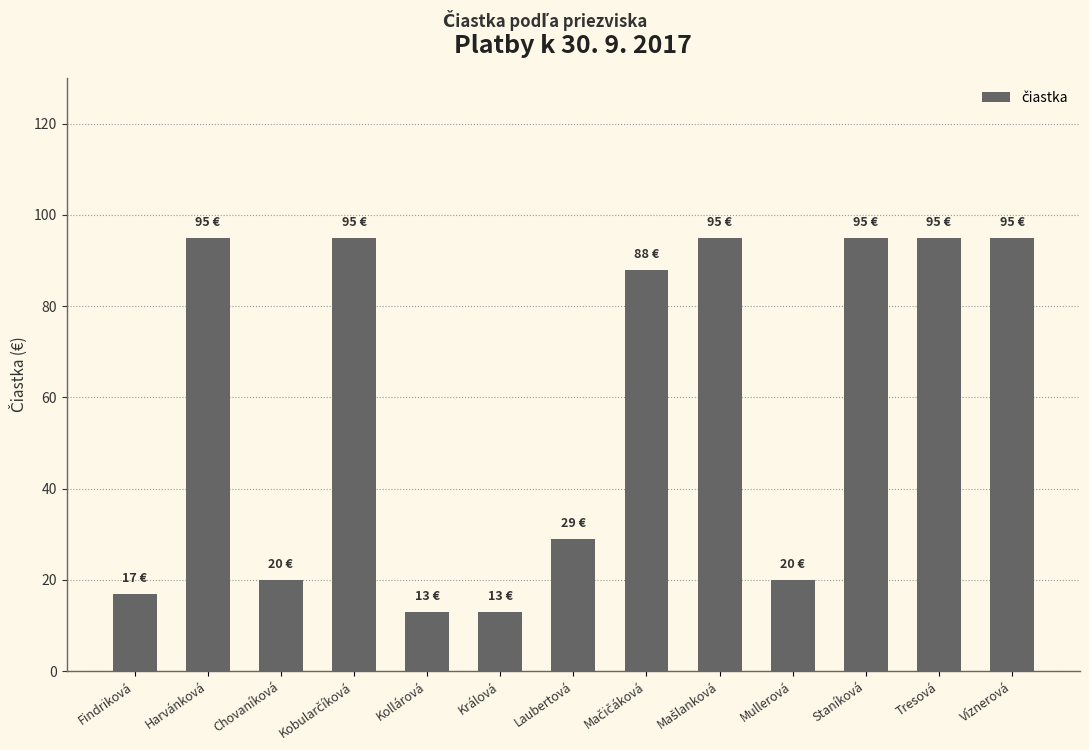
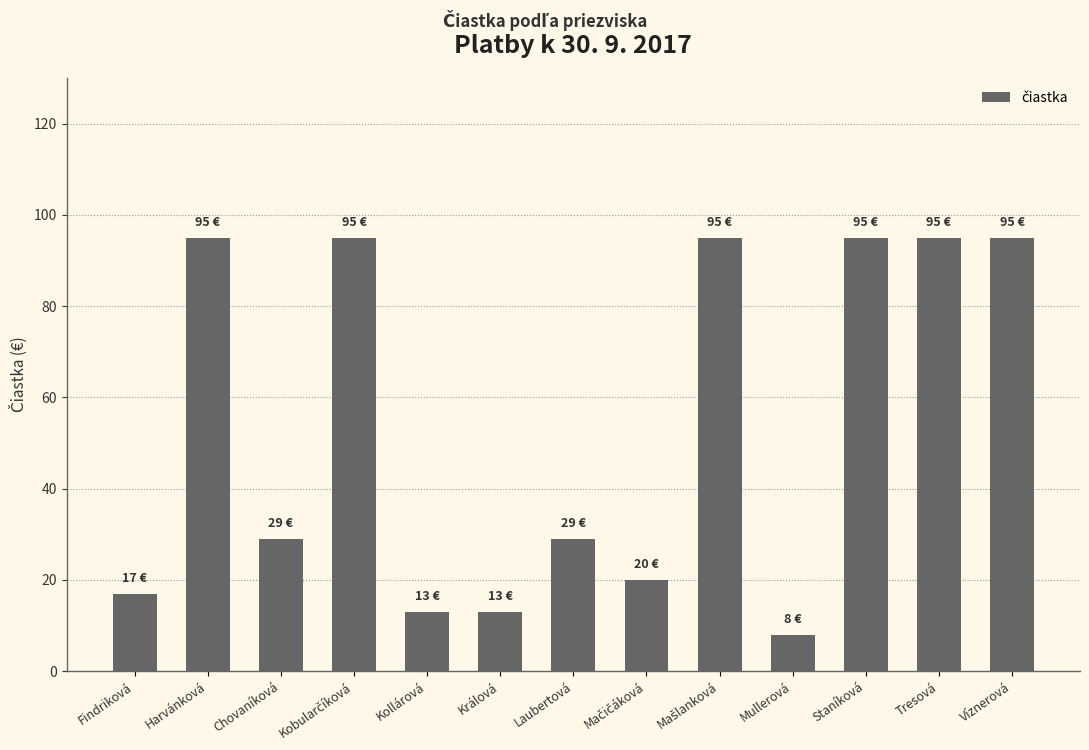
Chovaníková: 20 -> 29
Mačičáková: 88 -> 20
Mullerová: 20 -> 8
